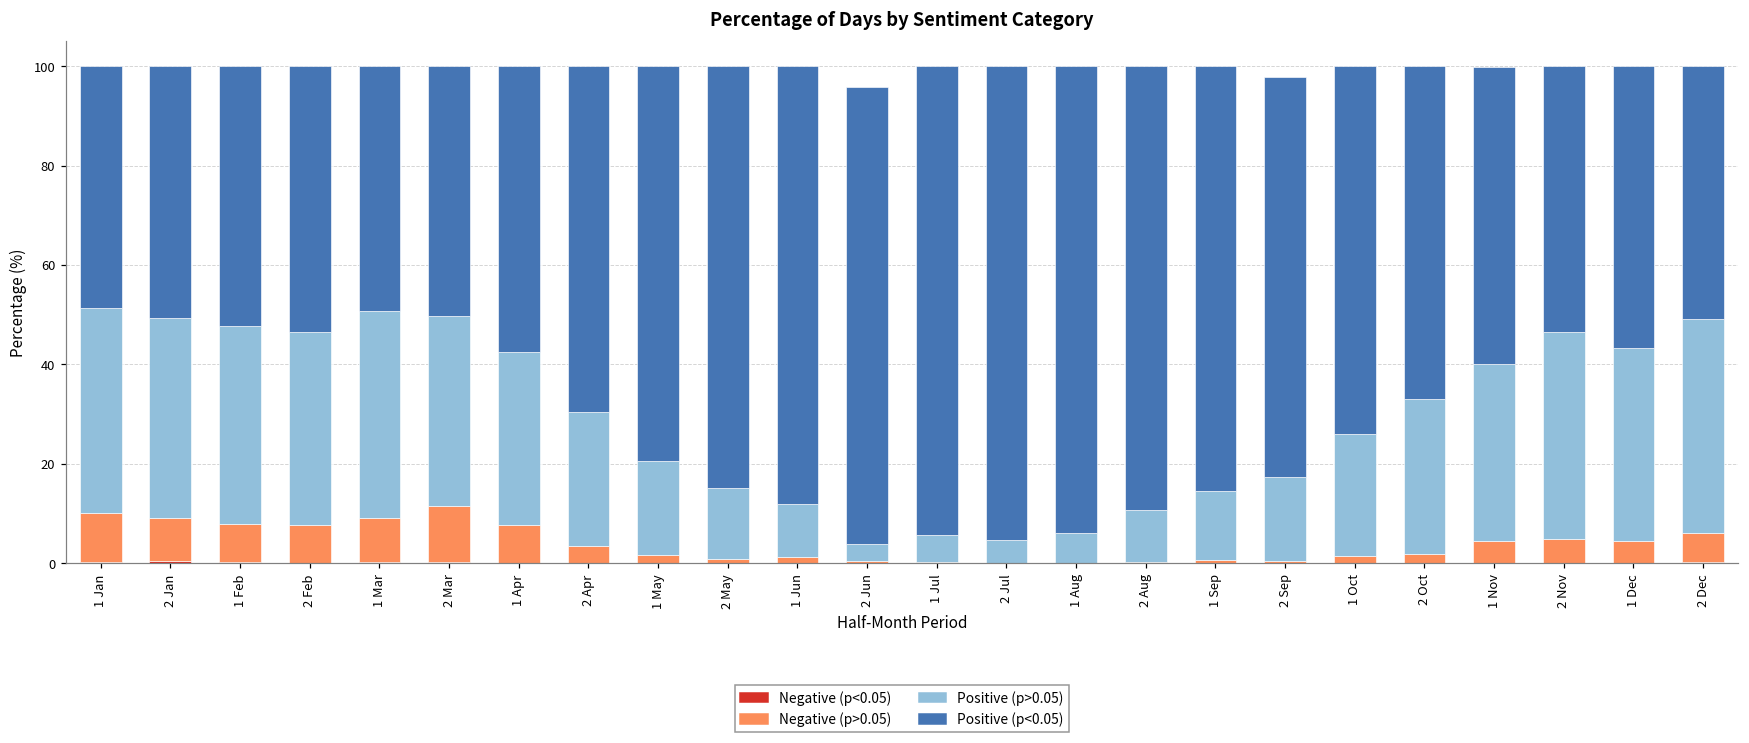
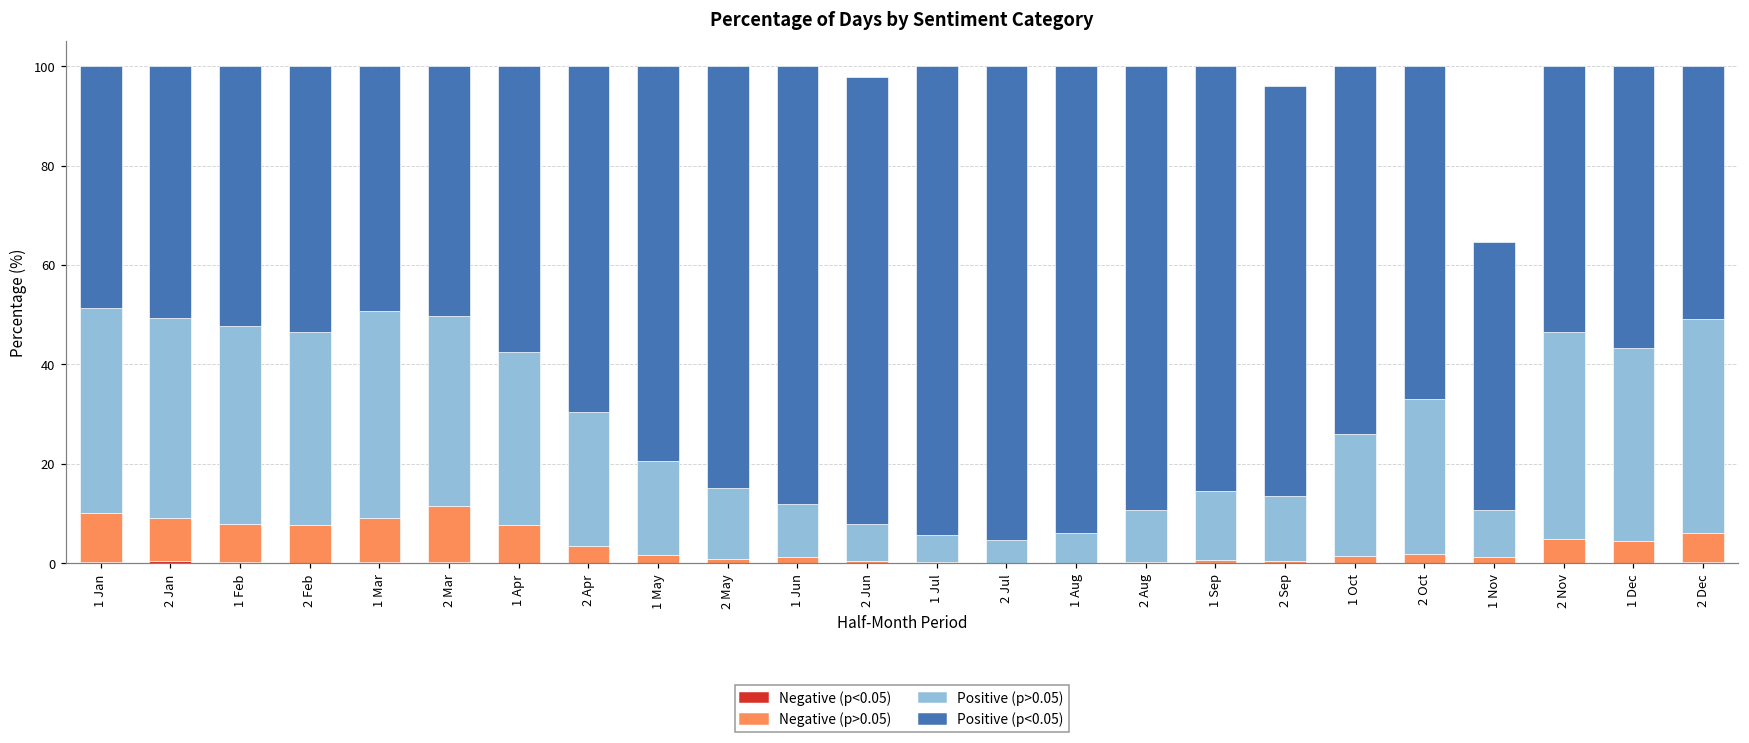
Positive (p>0.05), 2 Jun: 3 -> 7
Positive (p<0.05), 2 Jun: 92 -> 90
Positive (p>0.05), 2 Sep: 17 -> 13
Positive (p<0.05), 2 Sep: 81 -> 83
Negative (p>0.05), 1 Nov: 5 -> 1
Positive (p>0.05), 1 Nov: 36 -> 9
Positive (p<0.05), 1 Nov: 60 -> 54
